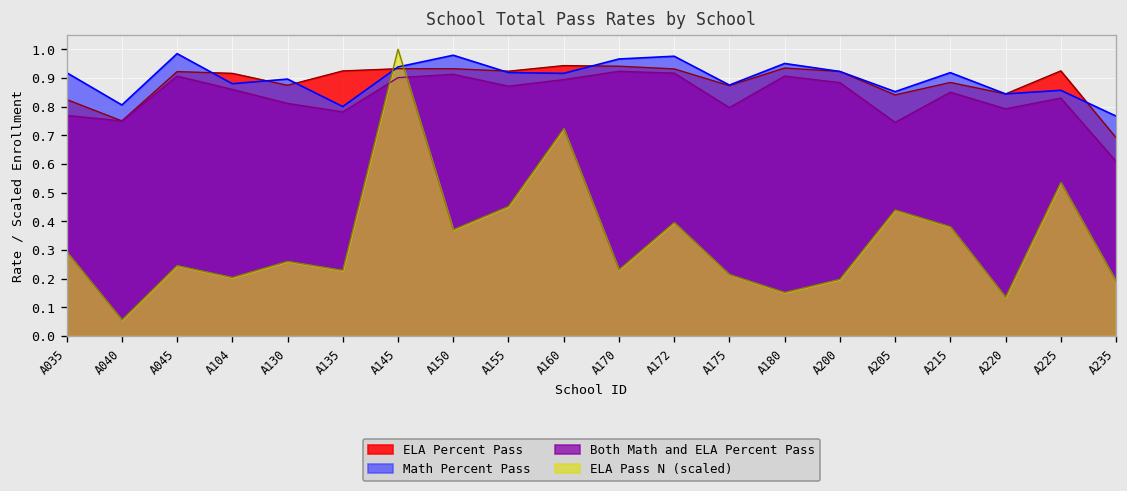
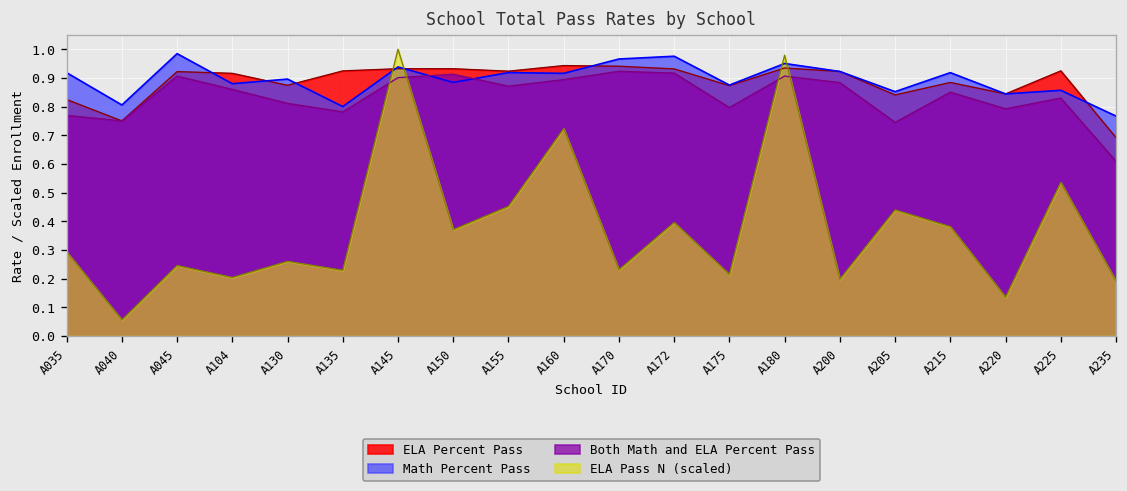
Math Percent Pass, A150: 0.98 -> 0.88
ELA Pass N (scaled), A180: 0.15 -> 0.98
